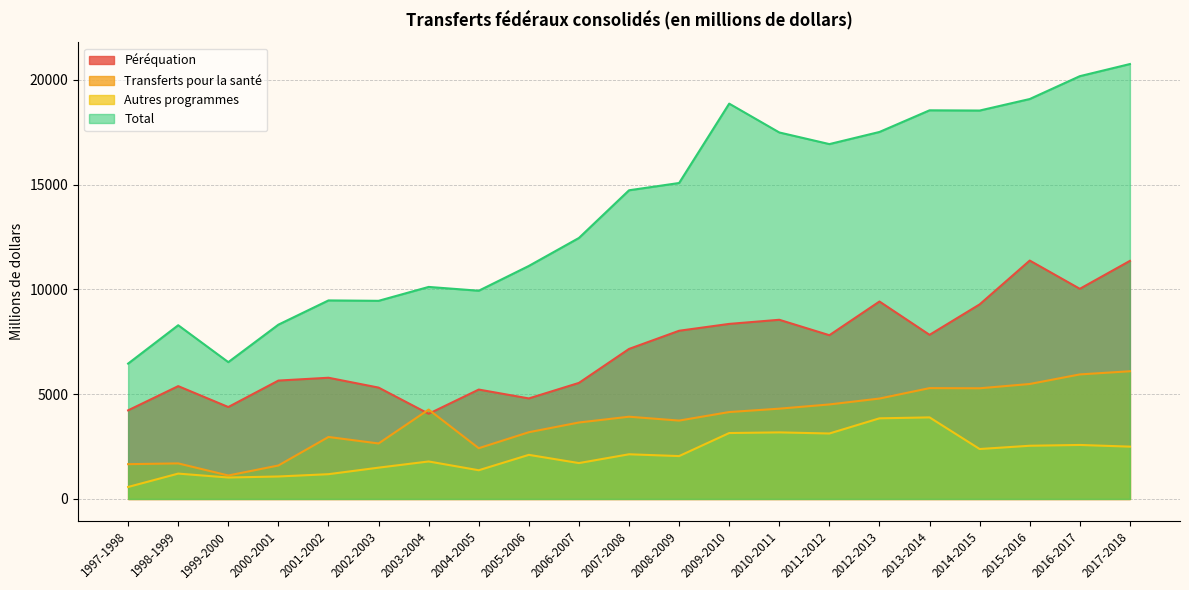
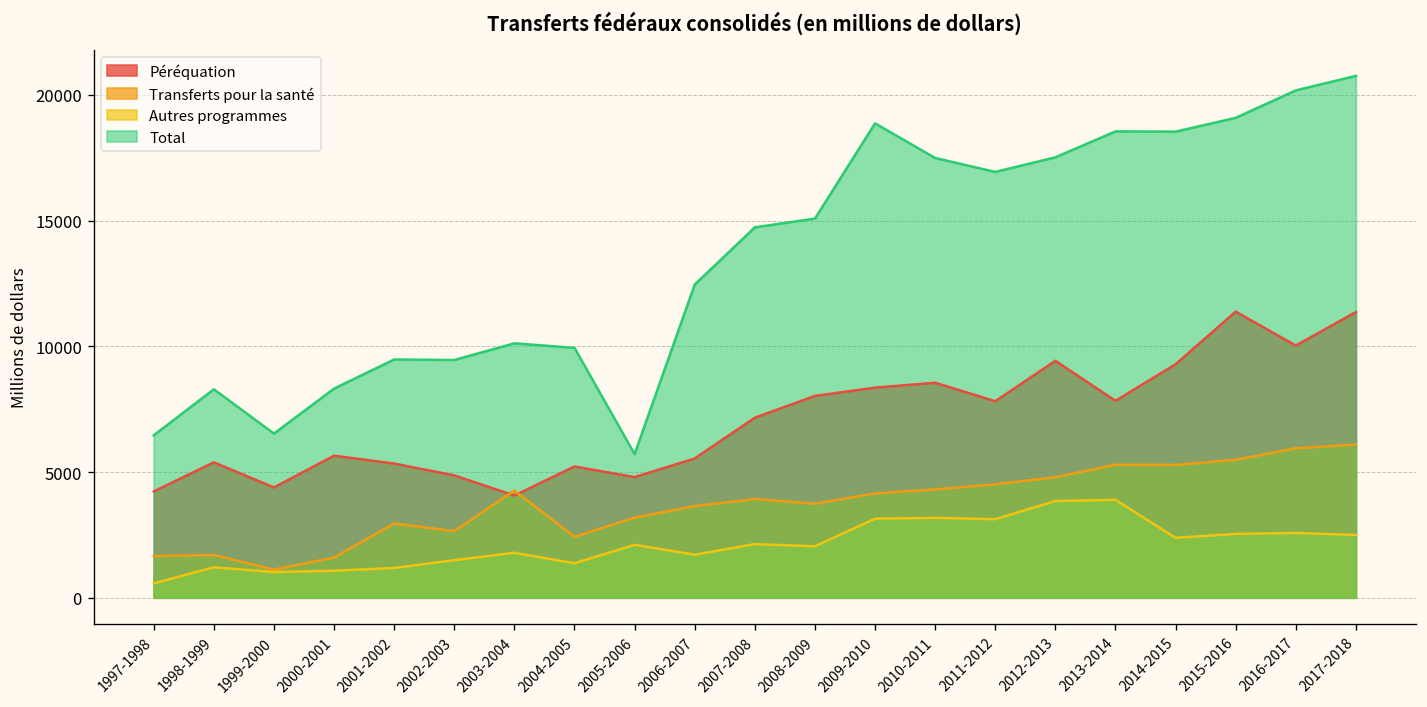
Péréquation, 2001-2002: 5800 -> 5300
Péréquation, 2002-2003: 5300 -> 4900
Total, 2005-2006: 11100 -> 5700
